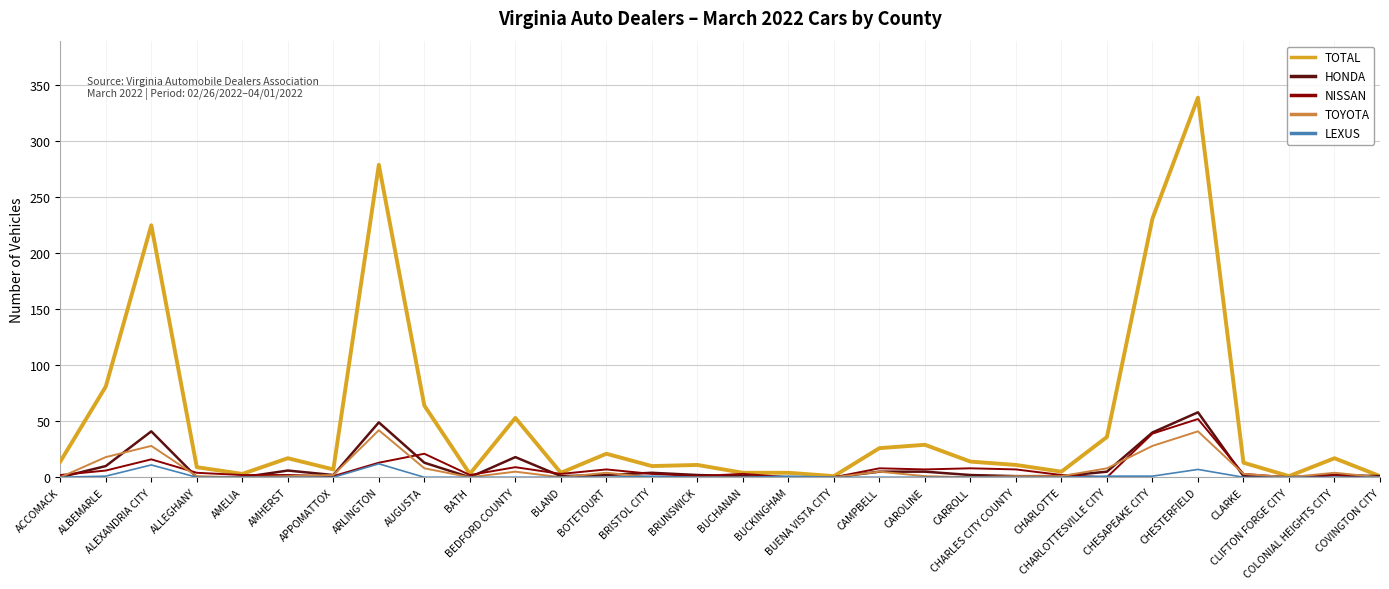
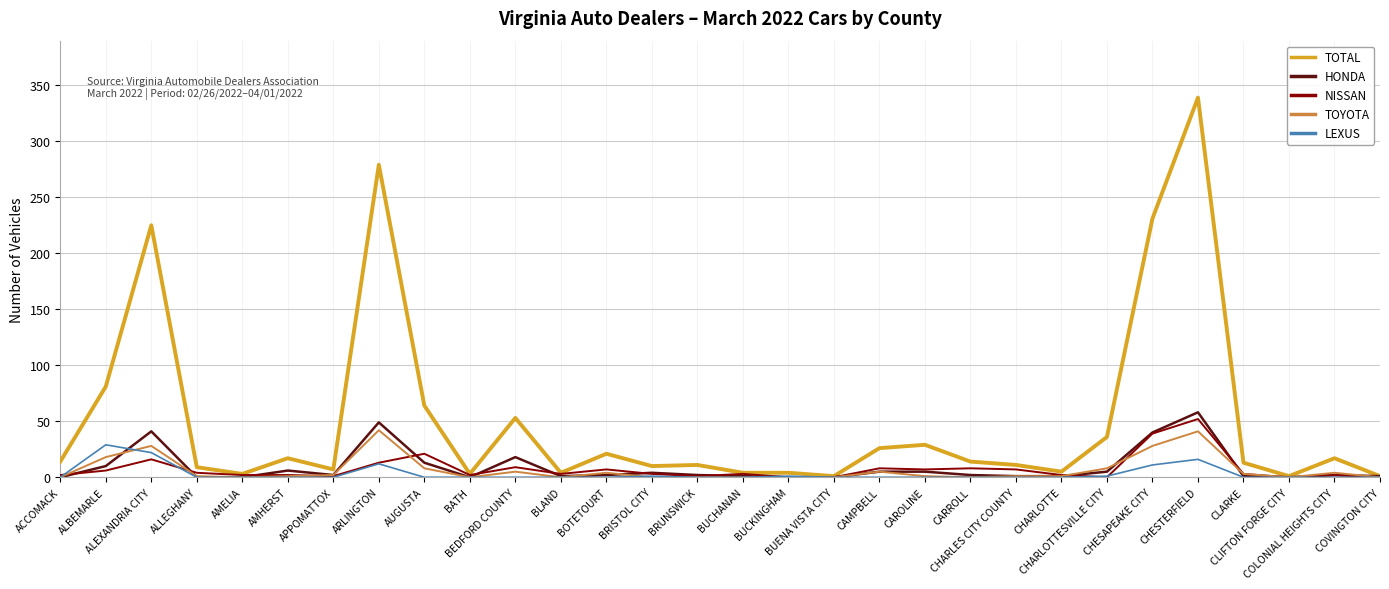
LEXUS, ALBEMARLE: 1 -> 29
LEXUS, ALEXANDRIA CITY: 11 -> 22
LEXUS, CHESAPEAKE CITY: 1 -> 11
LEXUS, CHESTERFIELD: 7 -> 16
